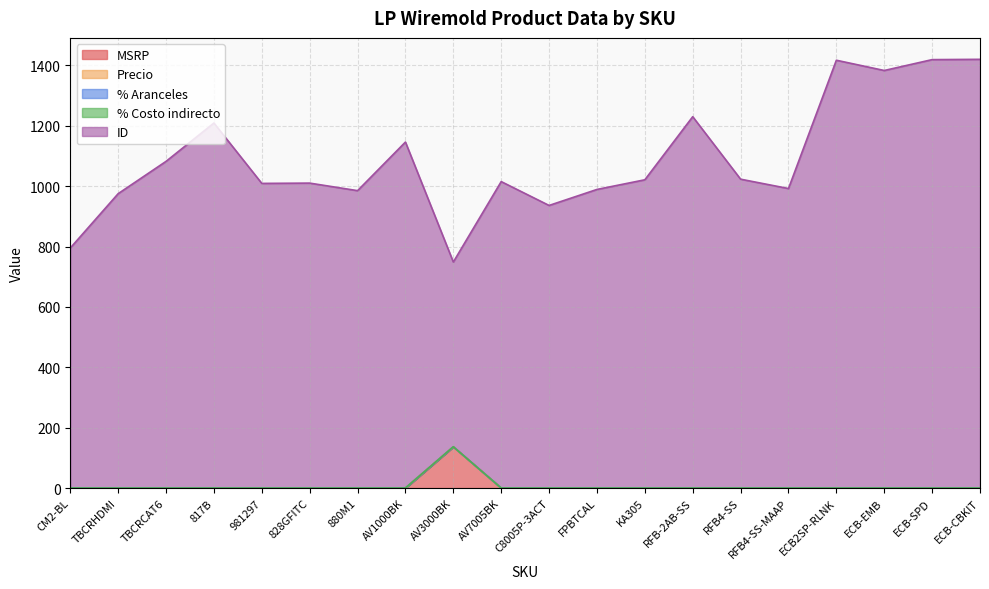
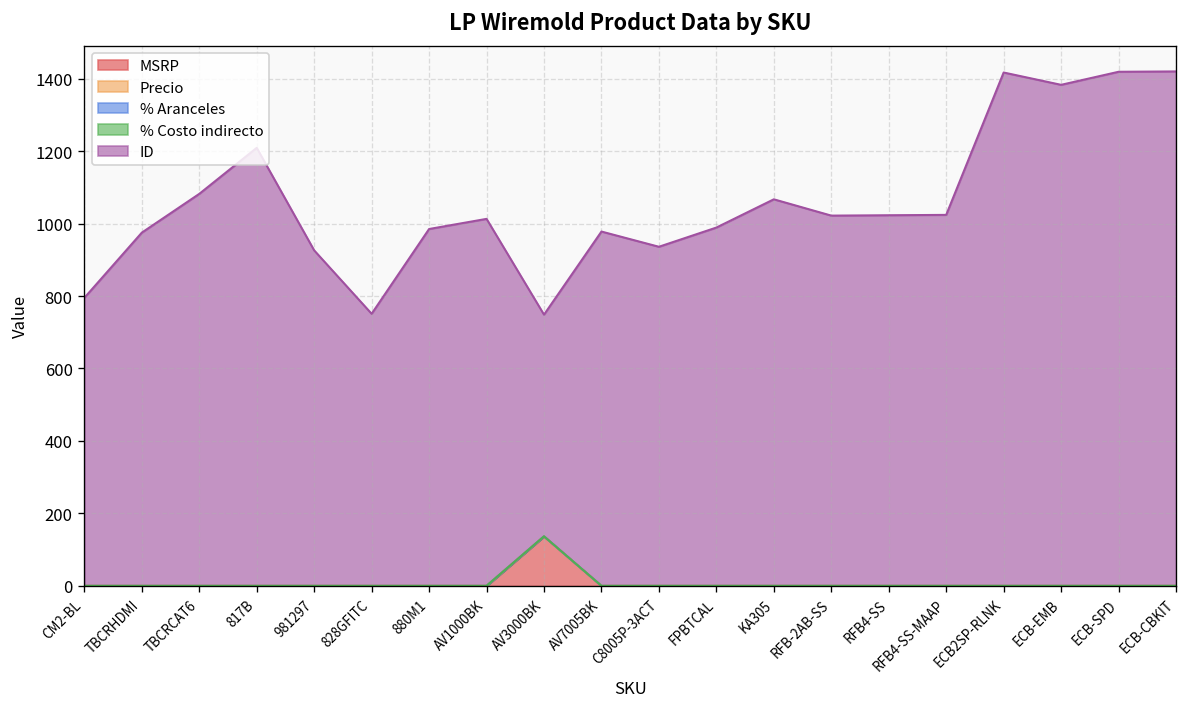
ID, 981297: 1010 -> 930
ID, 828GFITC: 1010 -> 750
ID, AV1000BK: 1150 -> 1010
ID, AV7005BK: 1020 -> 980
ID, KA305: 1020 -> 1070
ID, RFB-2AB-SS: 1230 -> 1020
ID, RFB4-SS-MAAP: 990 -> 1020
